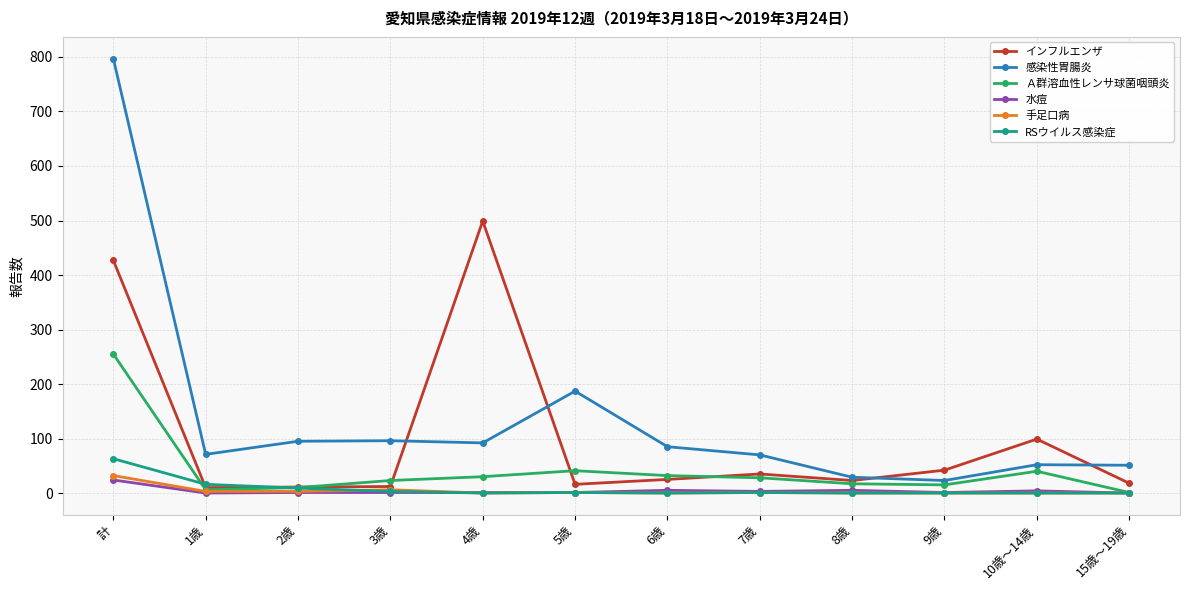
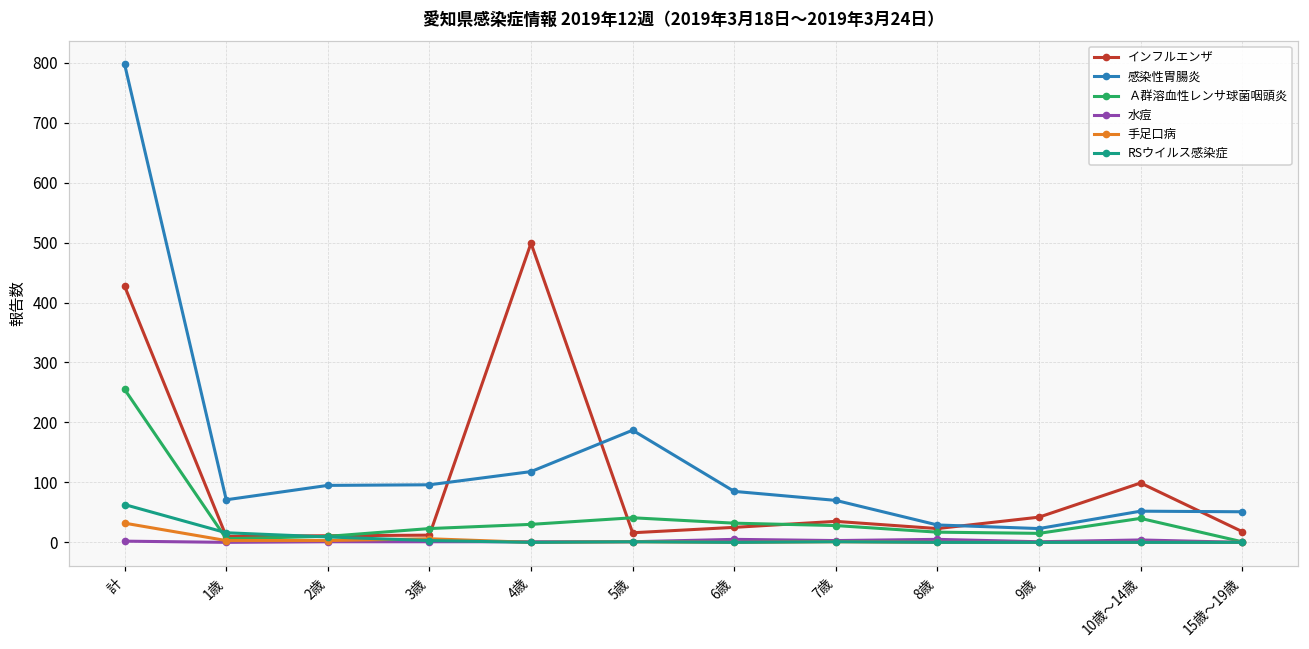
水痘, 計: 20 -> 0
感染性胃腸炎, 4歳: 90 -> 120
